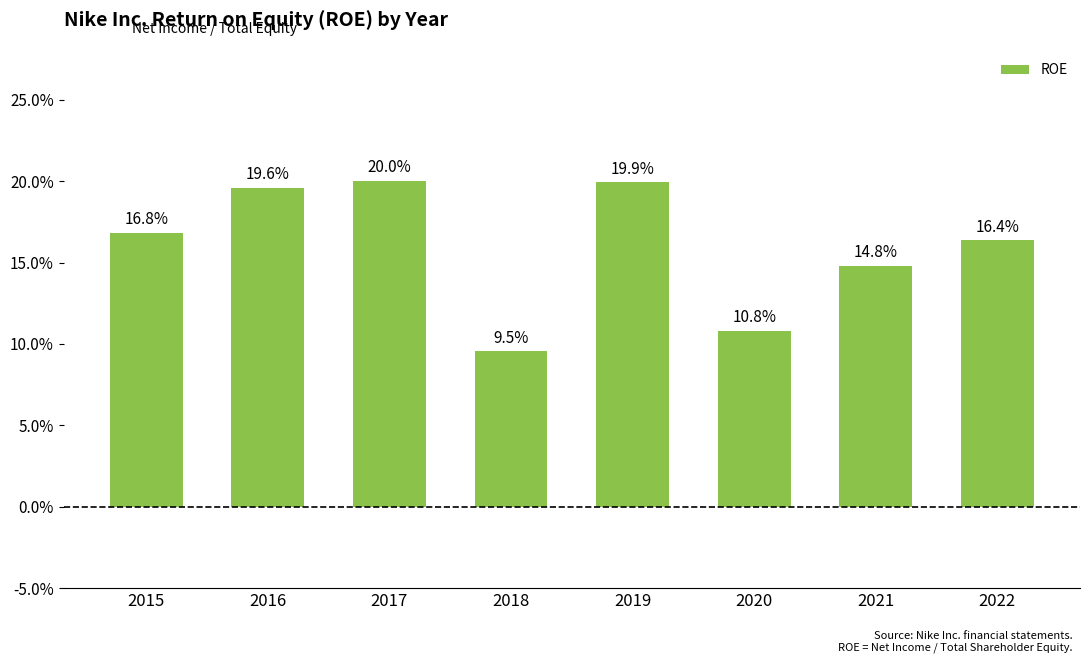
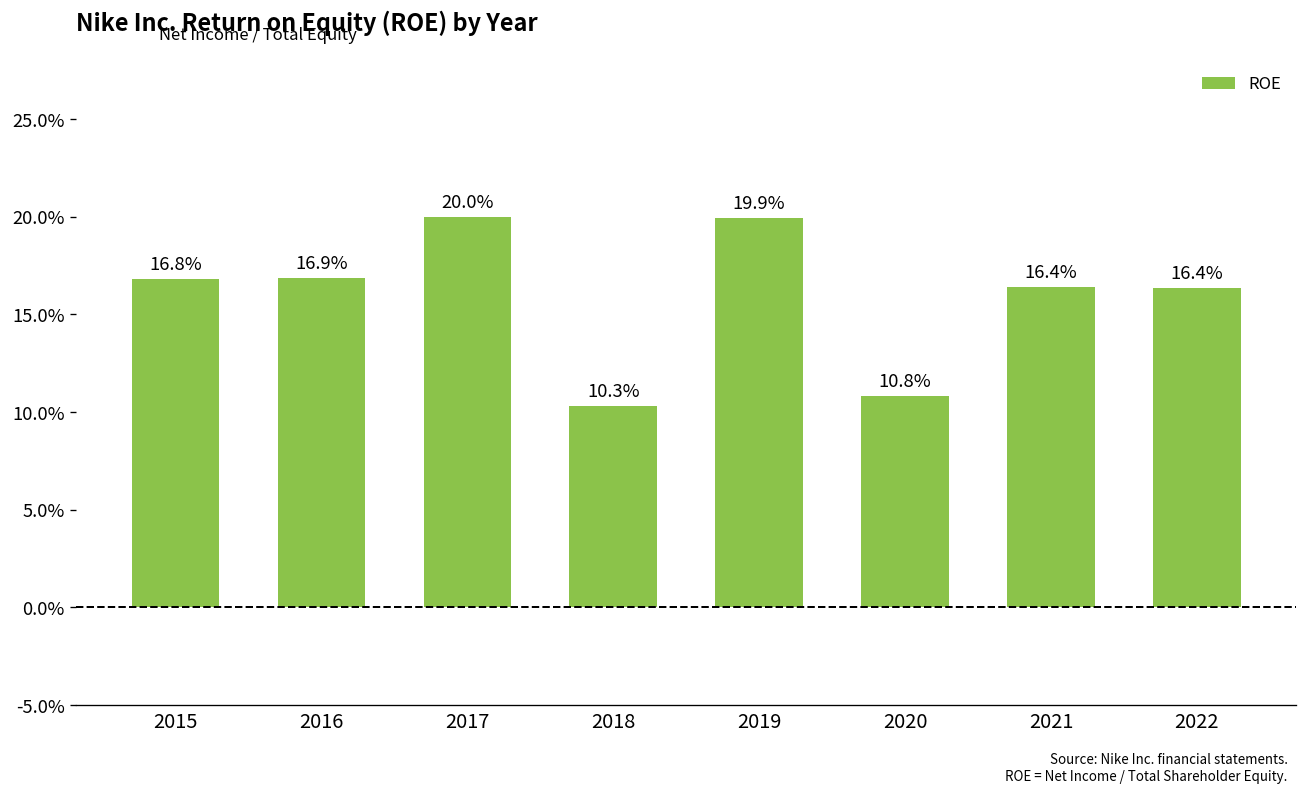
2016: 19.6% -> 16.9%
2018: 9.5% -> 10.3%
2021: 14.8% -> 16.4%
